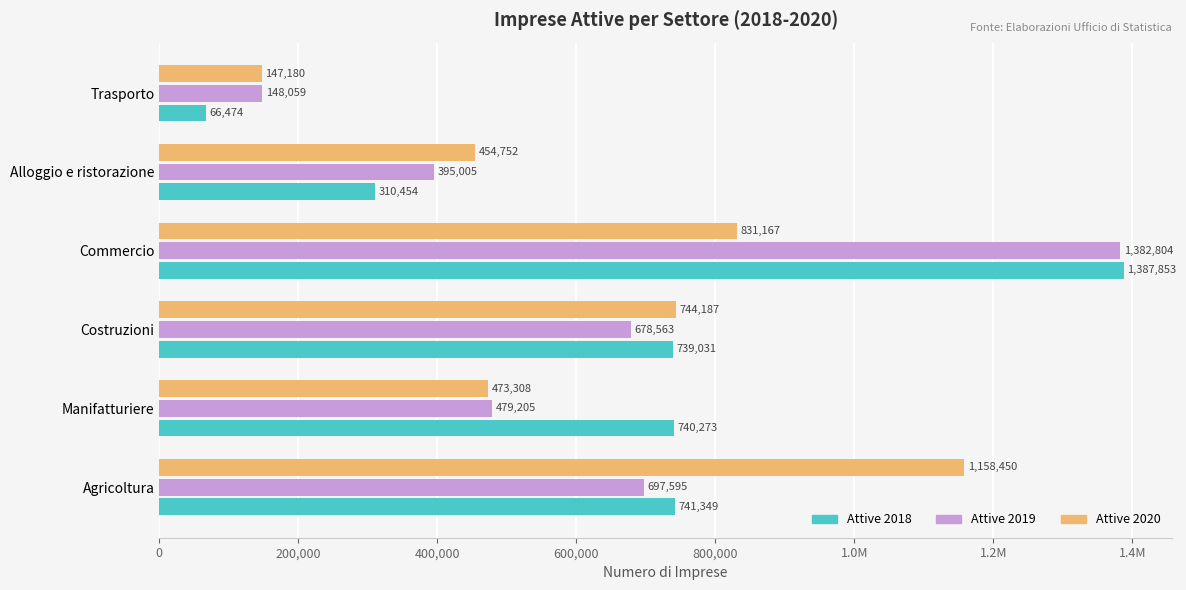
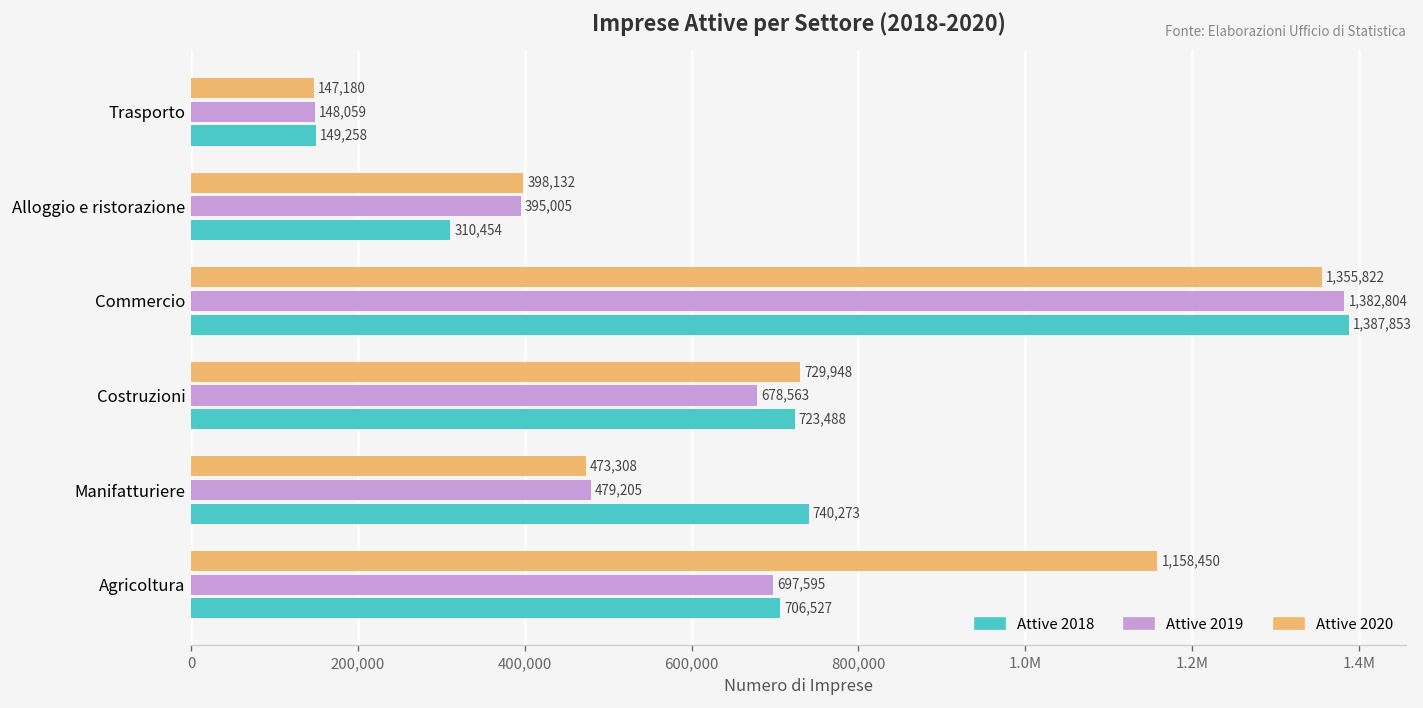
Attive 2018, Trasporto: 66,474 -> 149,258
Attive 2020, Alloggio e ristorazione: 454,752 -> 398,132
Attive 2020, Commercio: 831,167 -> 1,355,822
Attive 2020, Costruzioni: 744,187 -> 729,948
Attive 2018, Costruzioni: 739,031 -> 723,488
Attive 2018, Agricoltura: 741,349 -> 706,527
